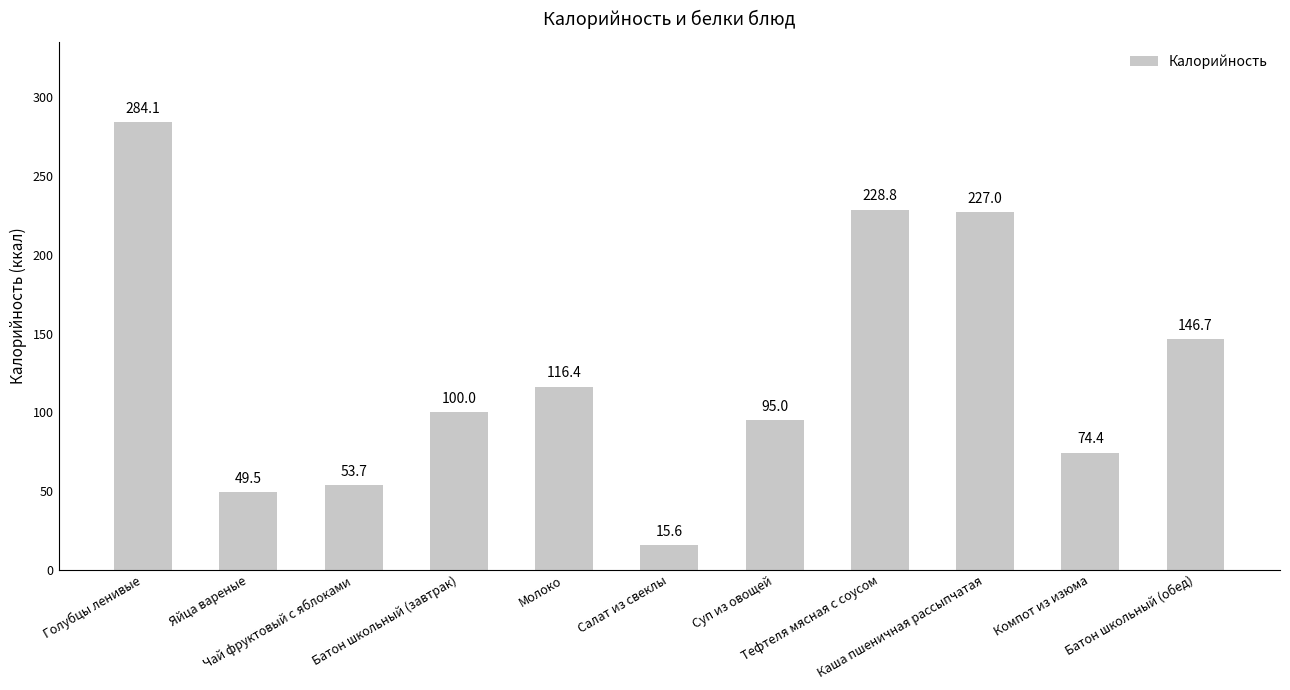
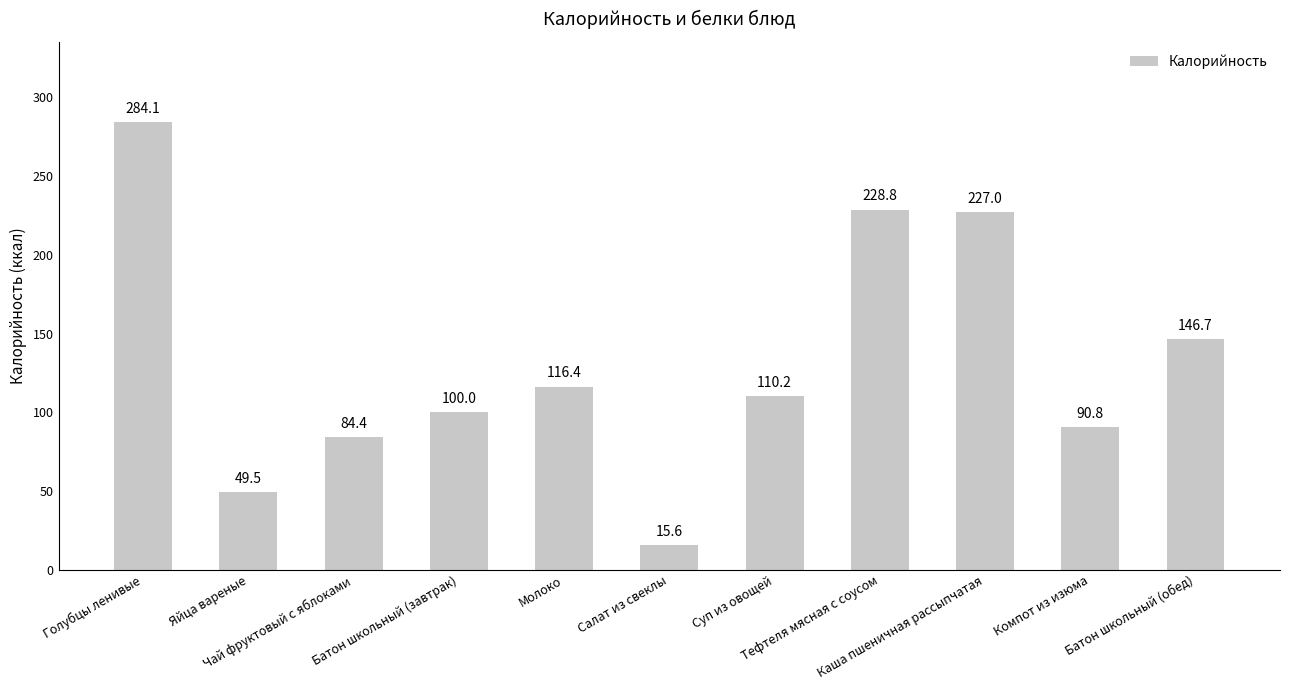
Чай фруктовый с яблоками: 53.7 -> 84.4
Суп из овощей: 95.0 -> 110.2
Компот из изюма: 74.4 -> 90.8
